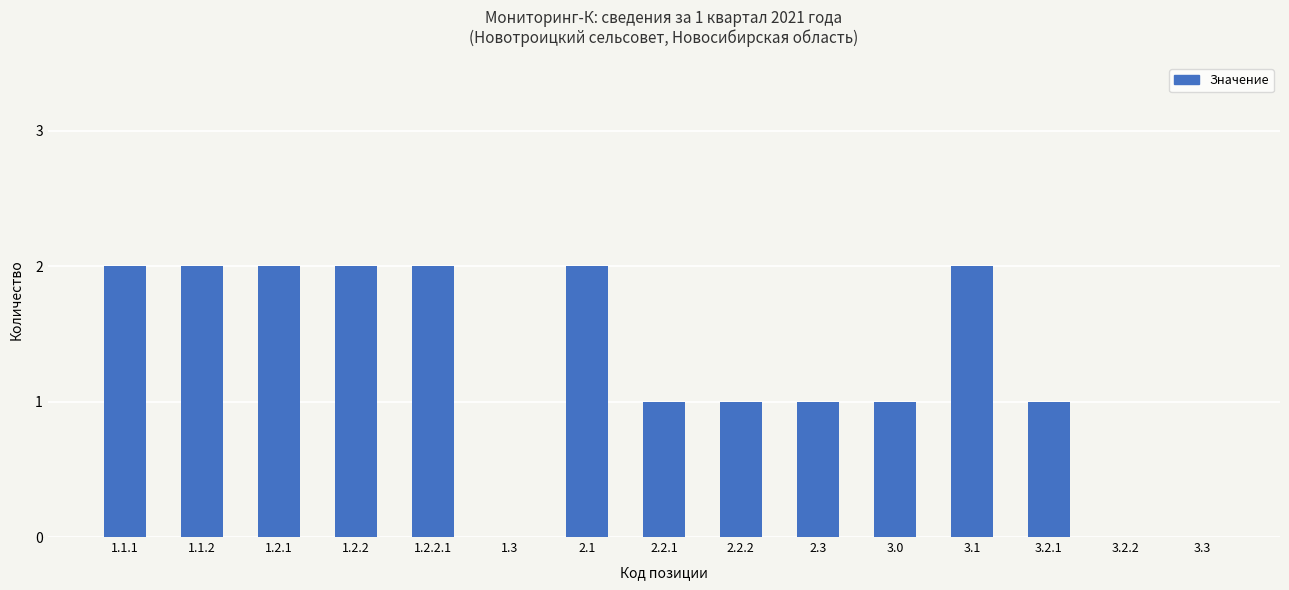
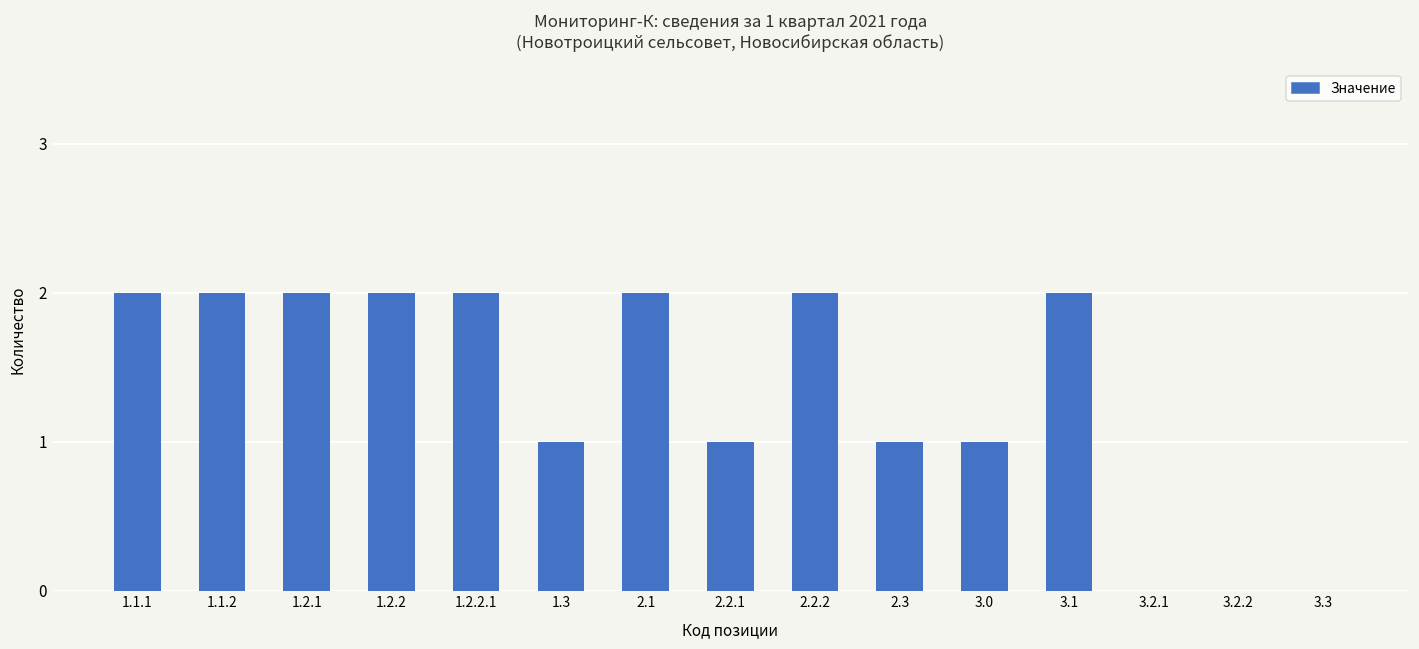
1.3: 0 -> 1
2.2.2: 1 -> 2
3.2.1: 1 -> 0
